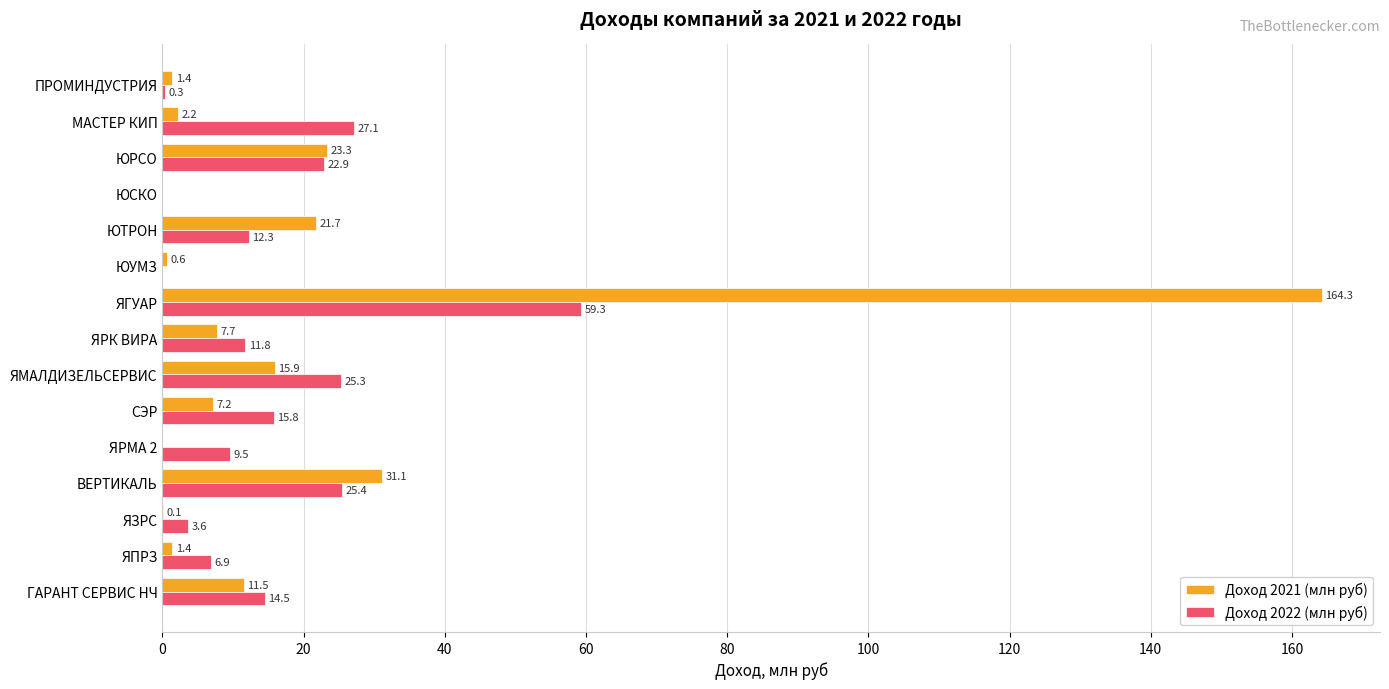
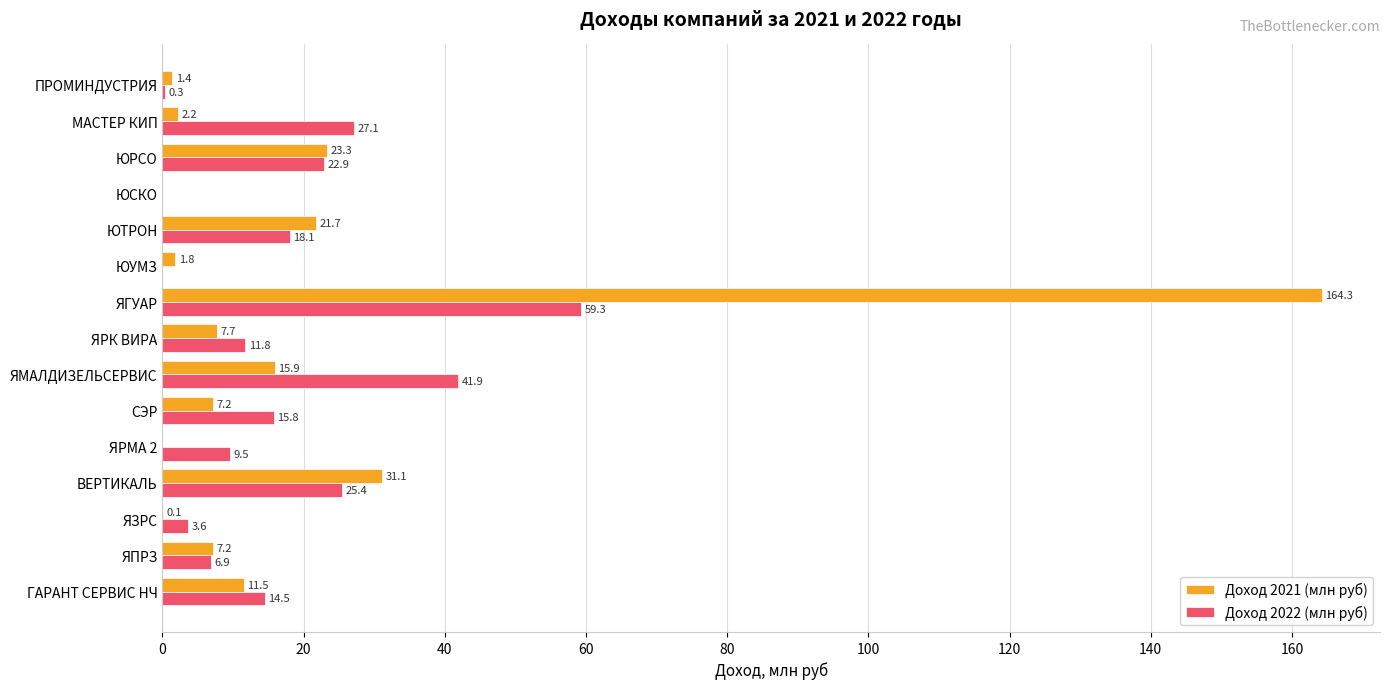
Доход 2022 (млн руб), ЮТРОН: 12.3 -> 18.1
Доход 2021 (млн руб), ЮУМЗ: 0.6 -> 1.8
Доход 2022 (млн руб), ЯМАЛДИЗЕЛЬСЕРВИС: 25.3 -> 41.9
Доход 2021 (млн руб), ЯПРЗ: 1.4 -> 7.2
